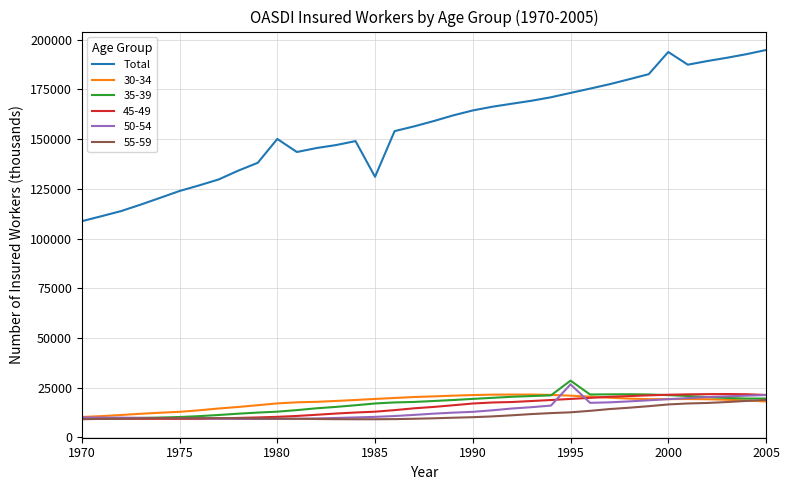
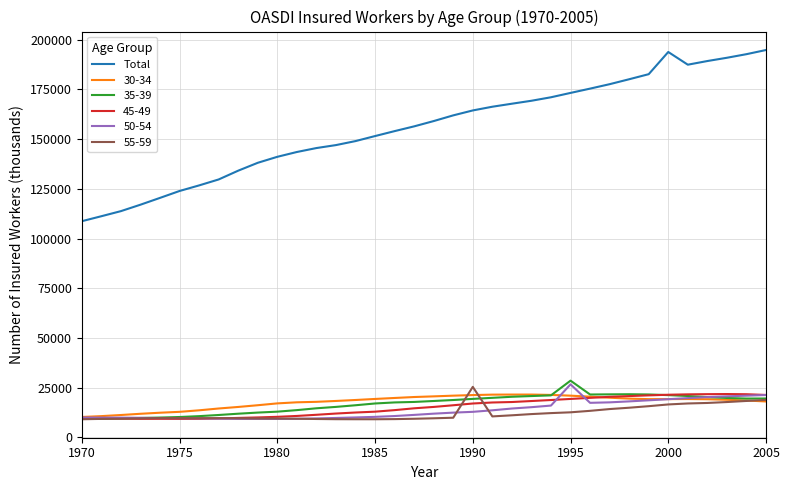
Total, 1980: 150000 -> 141000
Total, 1985: 131000 -> 152000
55-59, 1990: 10000 -> 25000
